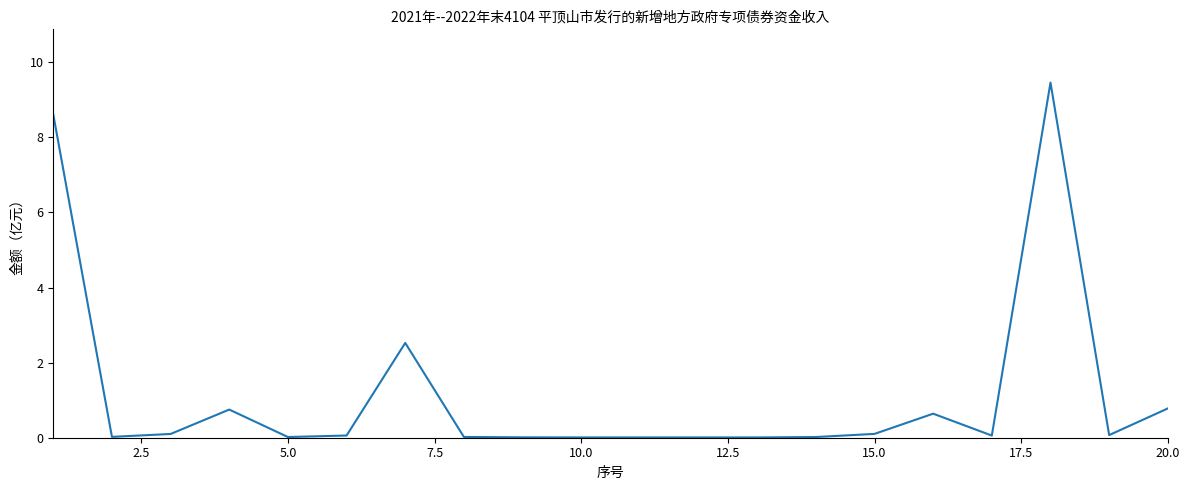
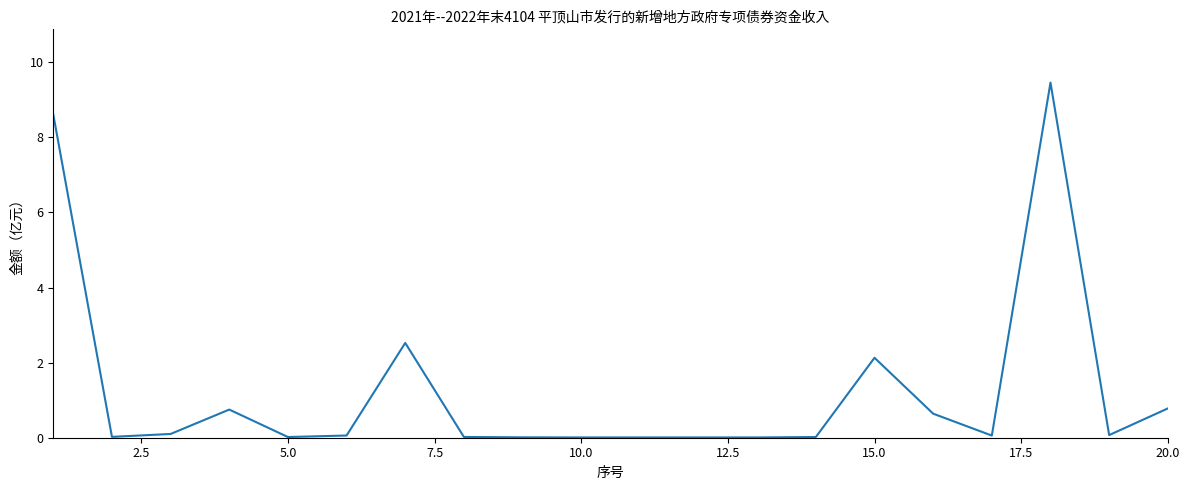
15.0: 0.1 -> 2.1
